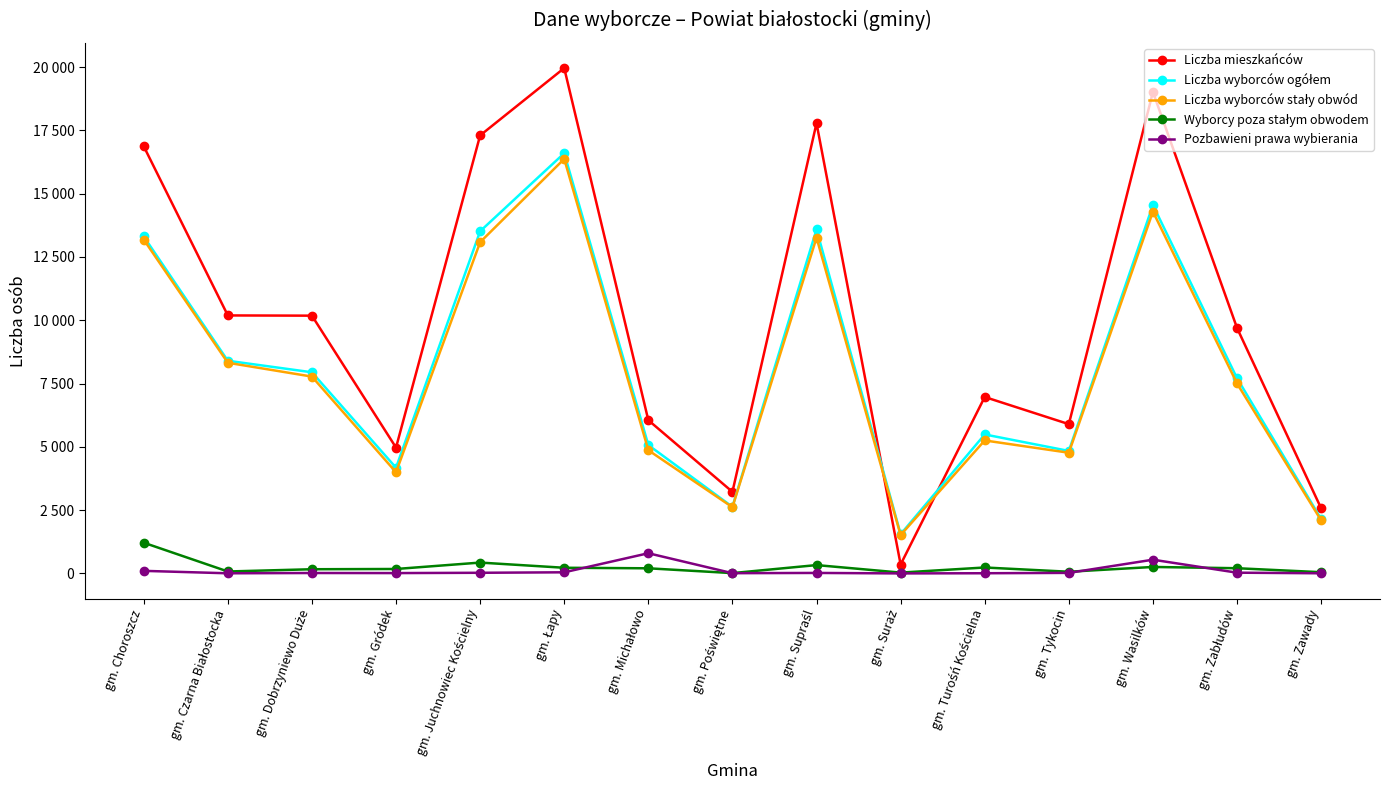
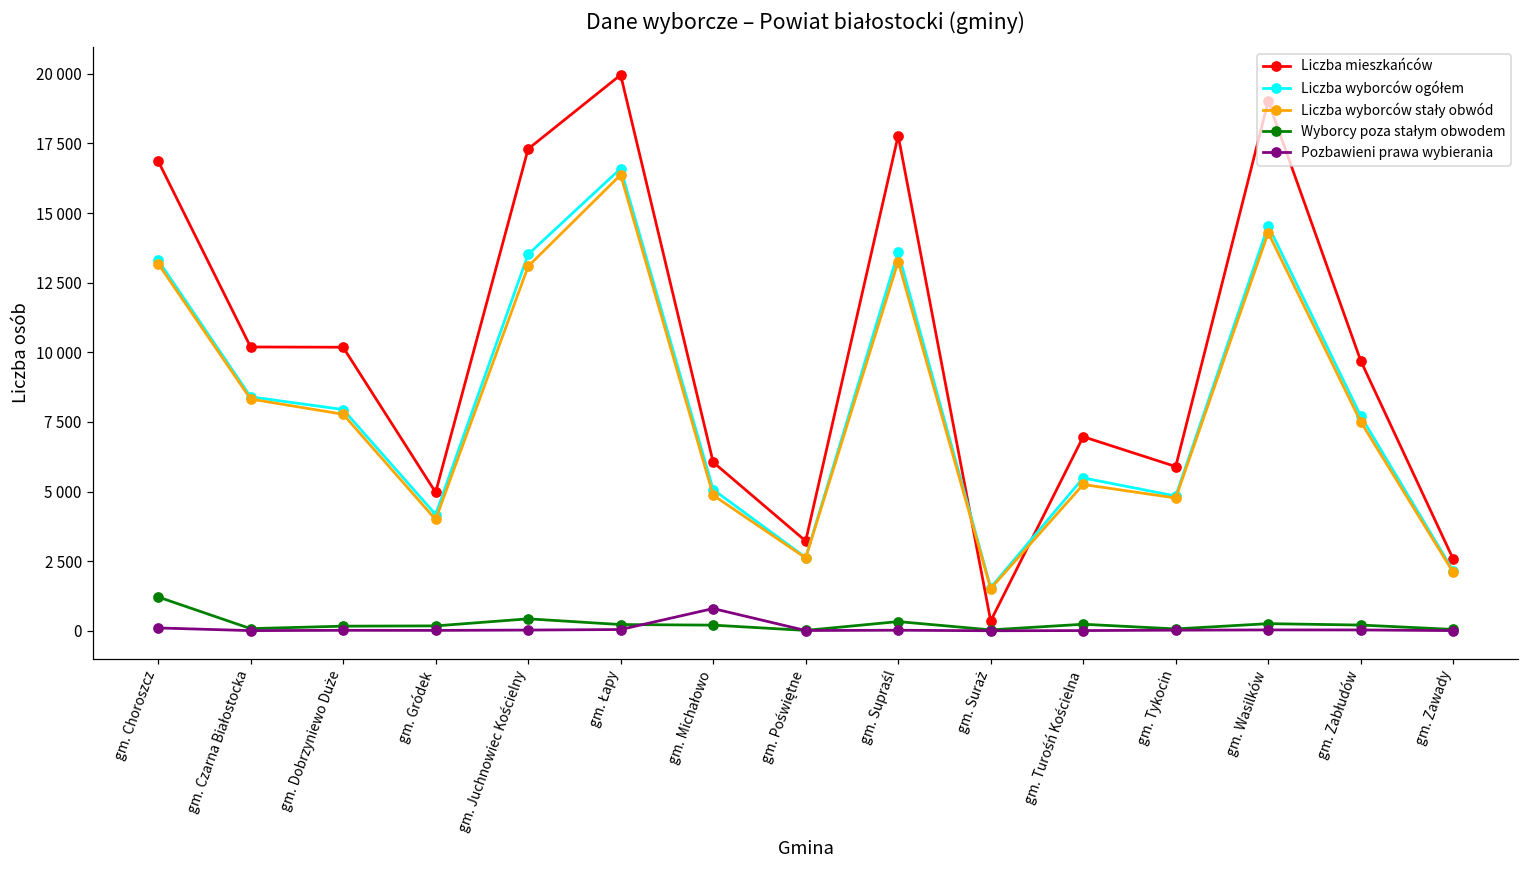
Pozbawieni prawa wybierania, gm. Wasilków: 500 -> 0
